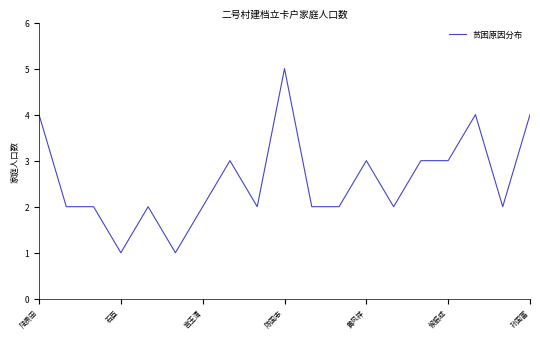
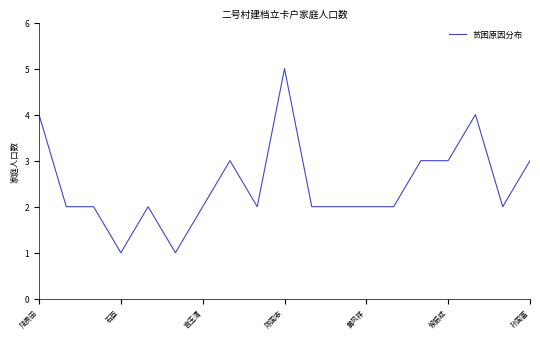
黄风祥: 3 -> 2
孙国富: 4 -> 3
